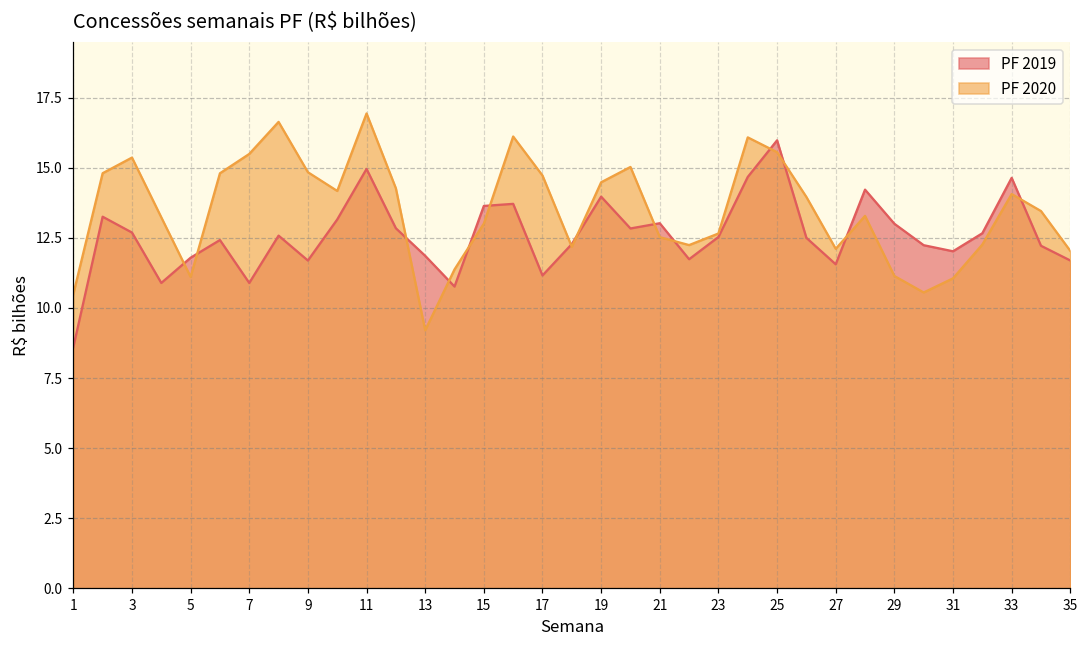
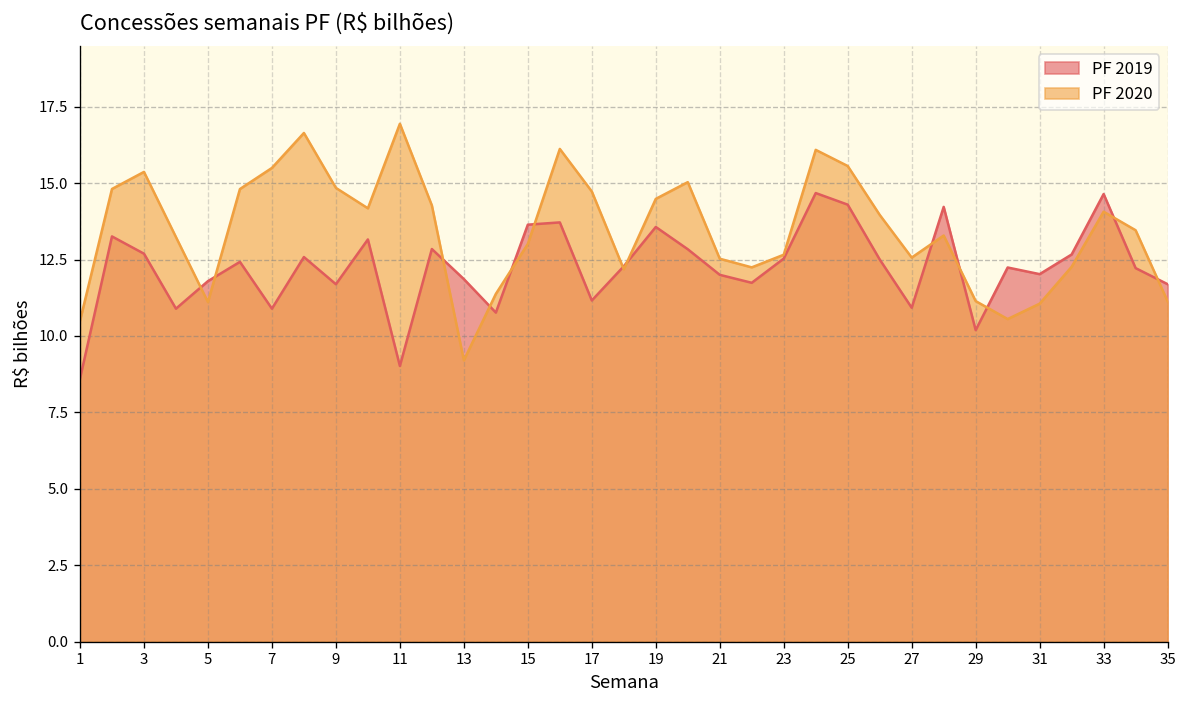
PF 2019, 11: 15.0 -> 9.0
PF 2019, 19: 14.0 -> 13.6
PF 2019, 21: 13.0 -> 12.0
PF 2019, 25: 16.0 -> 14.3
PF 2019, 27: 11.6 -> 10.9
PF 2020, 27: 12.1 -> 12.6
PF 2019, 29: 13.0 -> 10.2
PF 2020, 35: 12.0 -> 11.1
